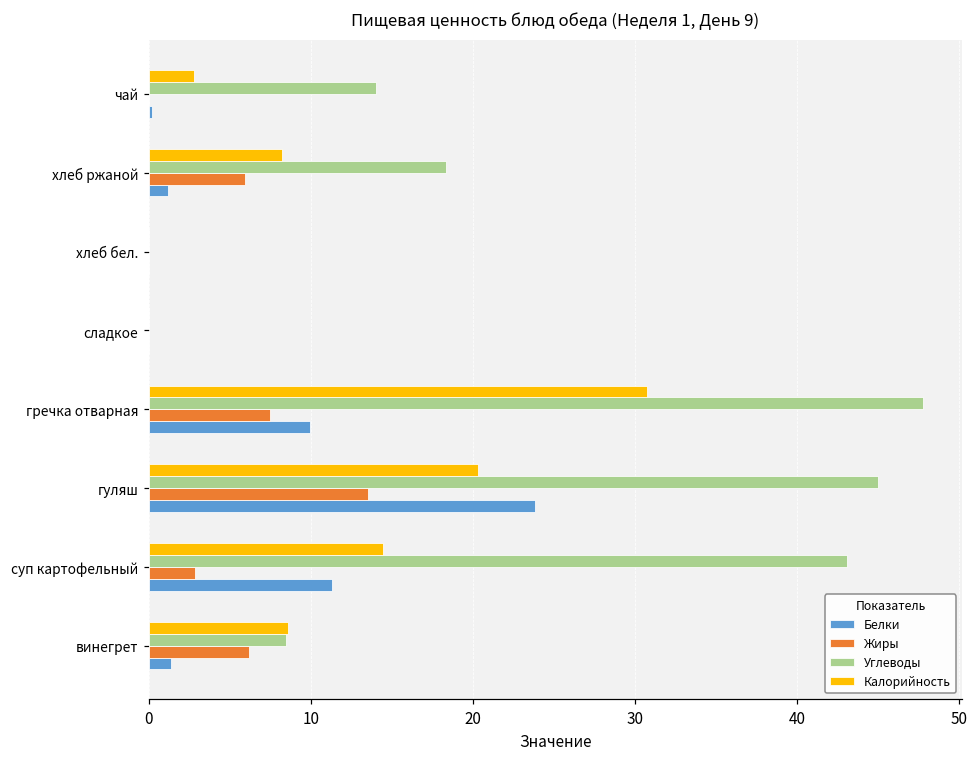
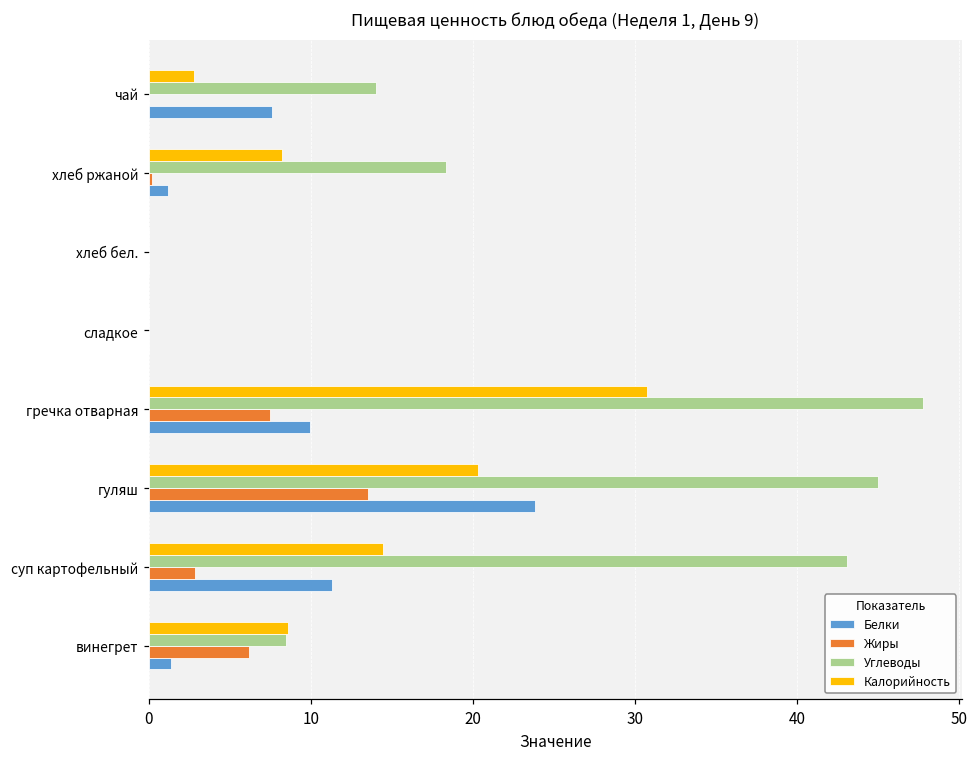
Белки, чай: 0.2 -> 7.6
Жиры, хлеб ржаной: 5.9 -> 0.2
